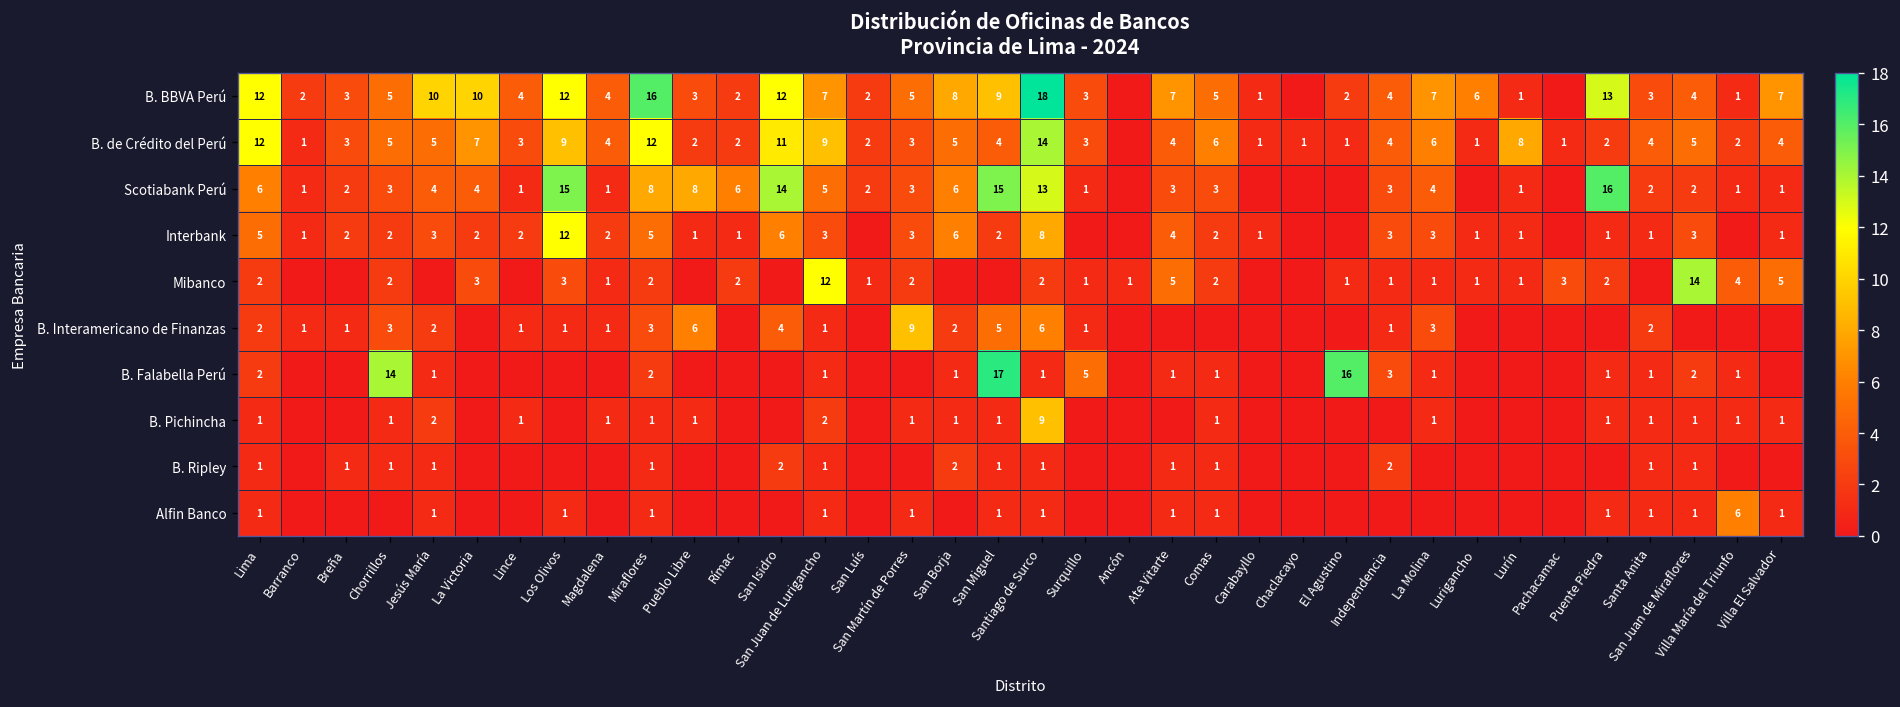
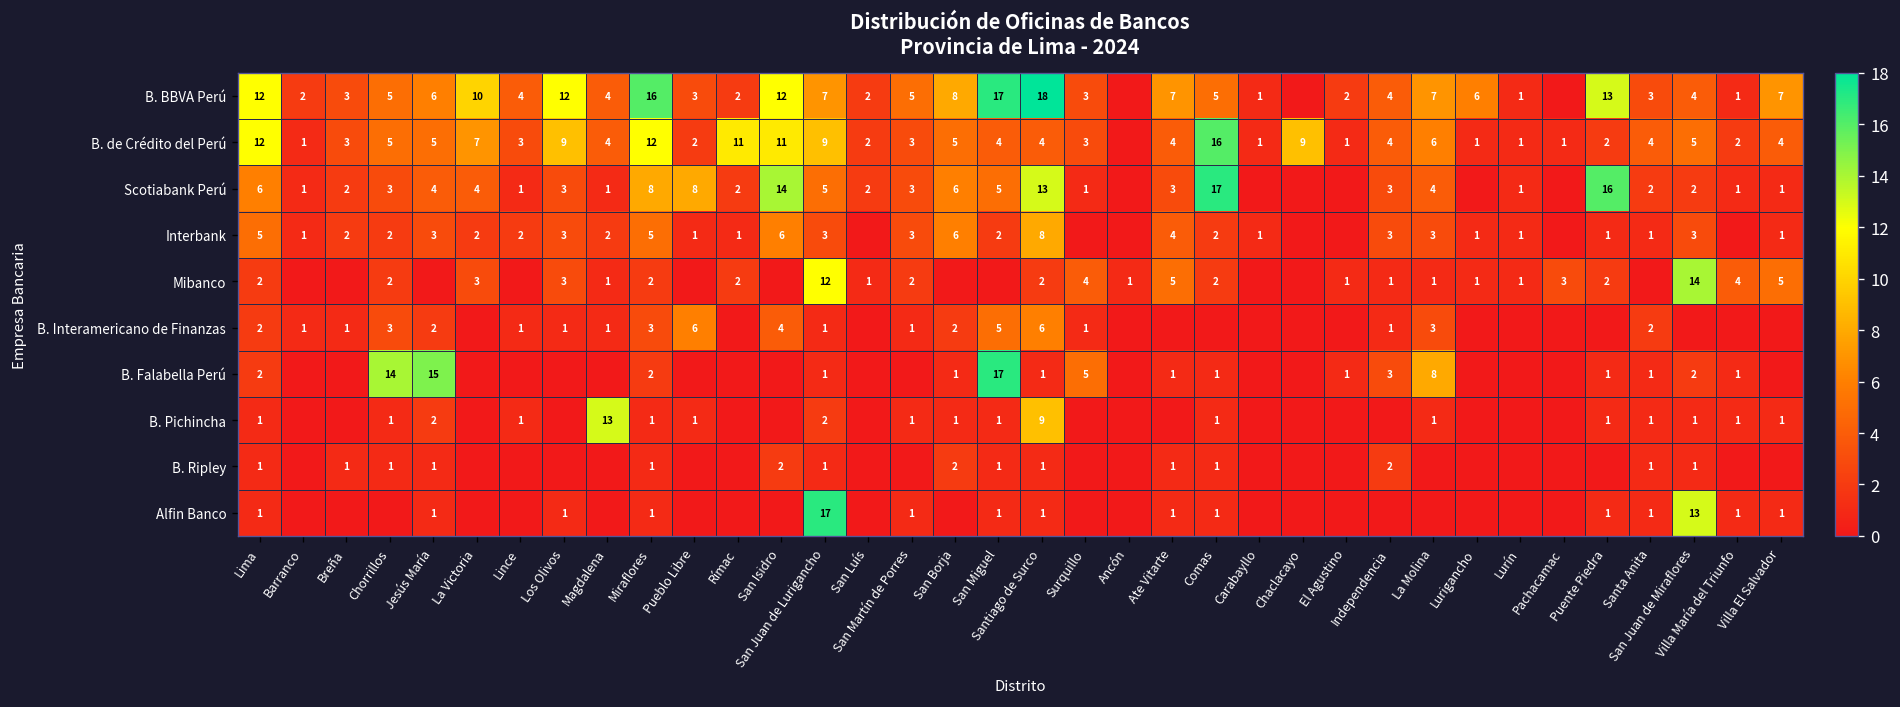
B. BBVA Perú, Jesús María: 10 -> 6
B. BBVA Perú, San Miguel: 9 -> 17
B. de Crédito del Perú, Rímac: 2 -> 11
B. de Crédito del Perú, Santiago de Surco: 14 -> 4
B. de Crédito del Perú, Comas: 6 -> 16
B. de Crédito del Perú, Chaclacayo: 1 -> 9
B. de Crédito del Perú, Lurín: 8 -> 1
Scotiabank Perú, Los Olivos: 15 -> 3
Scotiabank Perú, Rímac: 6 -> 2
Scotiabank Perú, San Miguel: 15 -> 5
Scotiabank Perú, Comas: 3 -> 17
Interbank, Los Olivos: 12 -> 3
Mibanco, Surquillo: 1 -> 4
B. Interamericano de Finanzas, San Martín de Porres: 9 -> 1
B. Falabella Perú, Jesús María: 1 -> 15
B. Falabella Perú, El Agustino: 16 -> 1
B. Falabella Perú, La Molina: 1 -> 8
B. Pichincha, Magdalena: 1 -> 13
Alfin Banco, San Juan de Lurigancho: 1 -> 17
Alfin Banco, San Juan de Miraflores: 1 -> 13
Alfin Banco, Villa María del Triunfo: 6 -> 1
